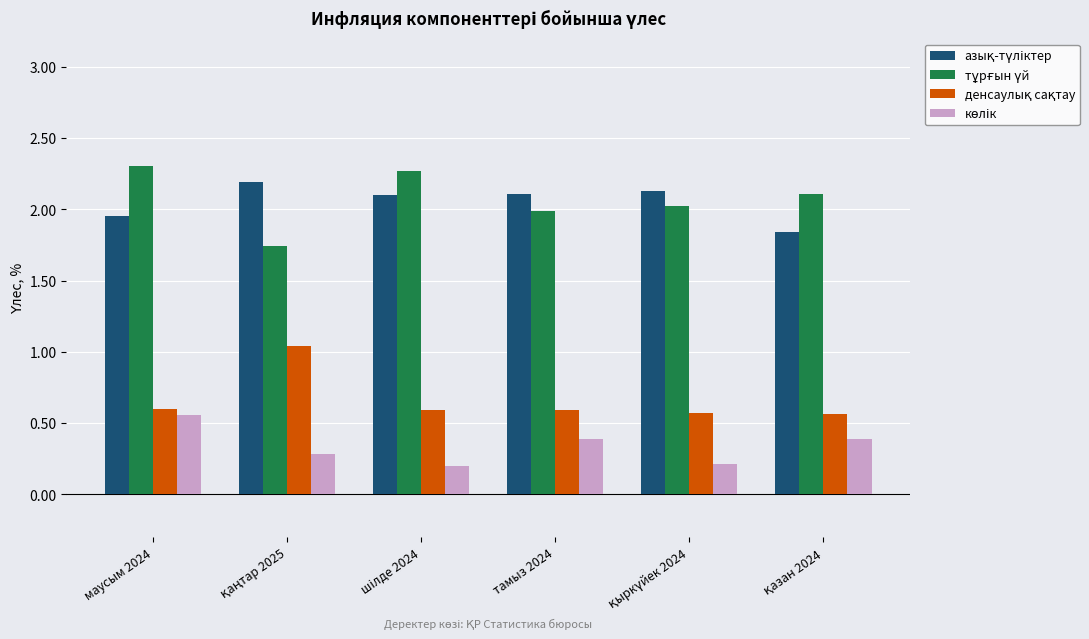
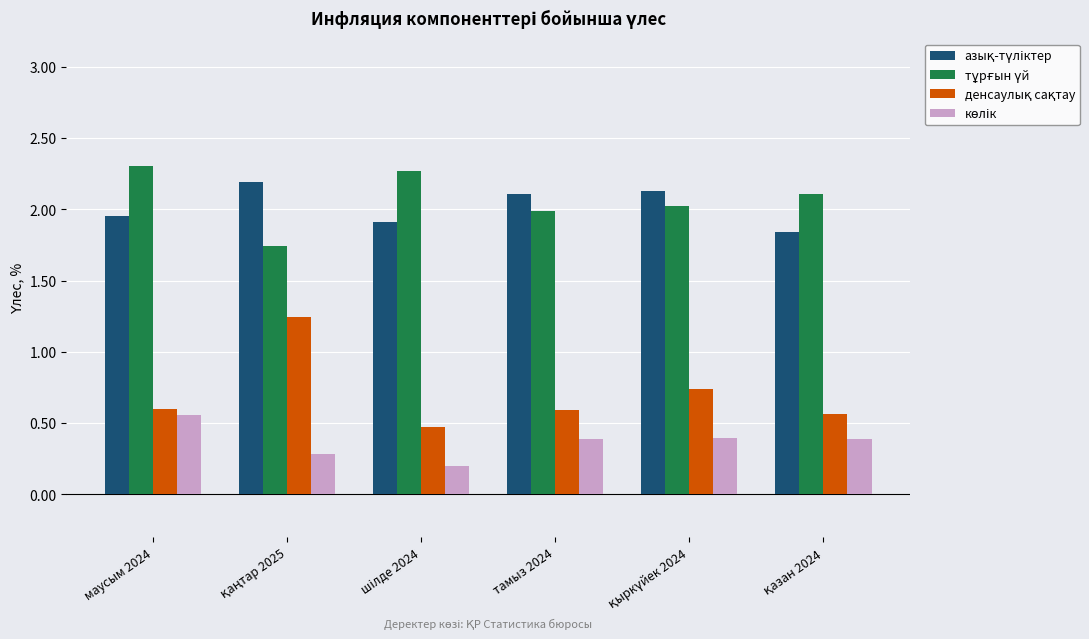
денсаулық сақтау, қаңтар 2025: 1.04 -> 1.25
азық-түліктер, шілде 2024: 2.10 -> 1.91
денсаулық сақтау, шілде 2024: 0.59 -> 0.47
денсаулық сақтау, қыркүйек 2024: 0.57 -> 0.74
көлік, қыркүйек 2024: 0.21 -> 0.40
